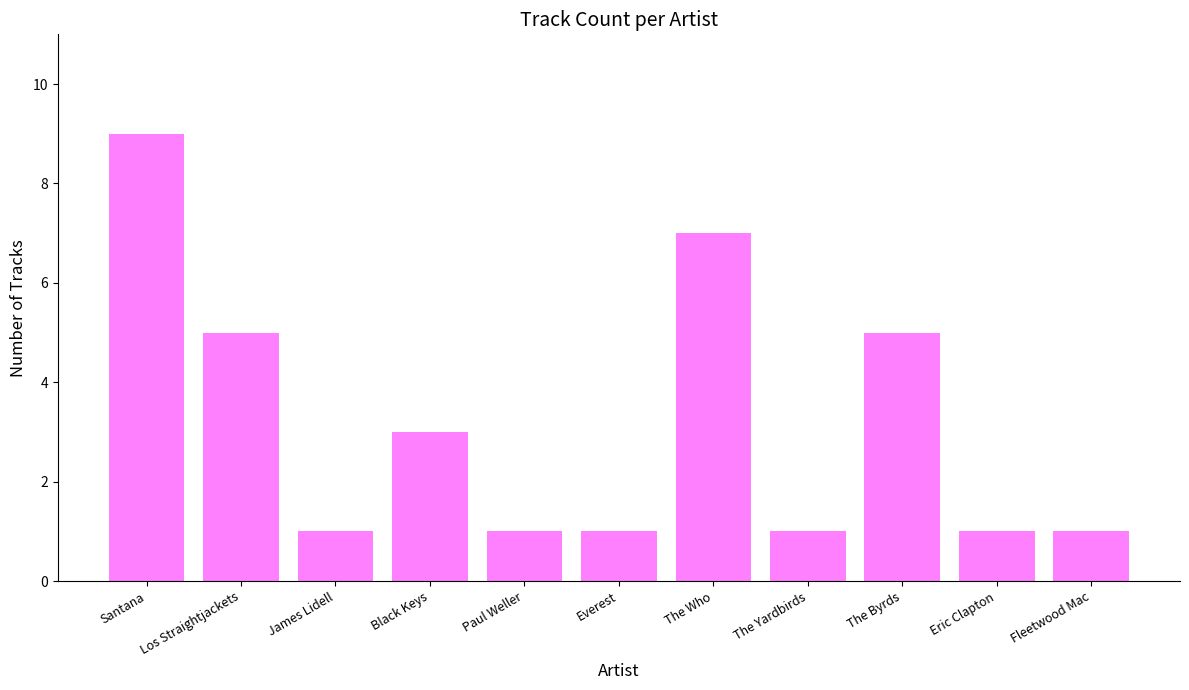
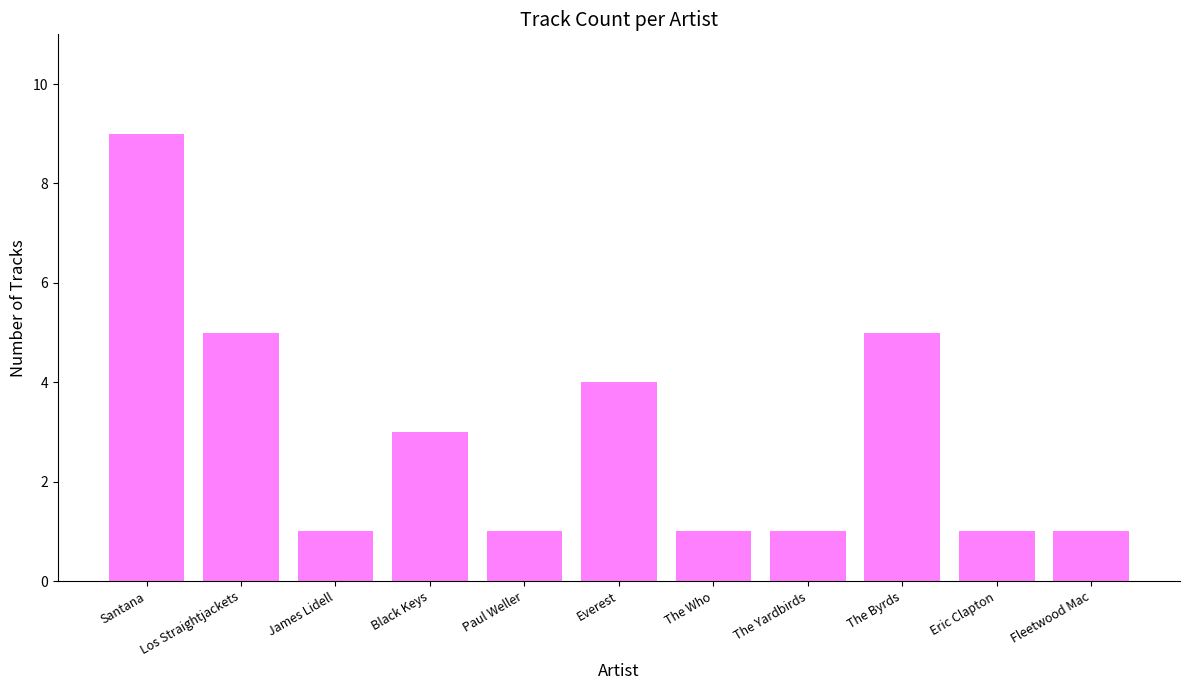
Everest: 1 -> 4
The Who: 7 -> 1
